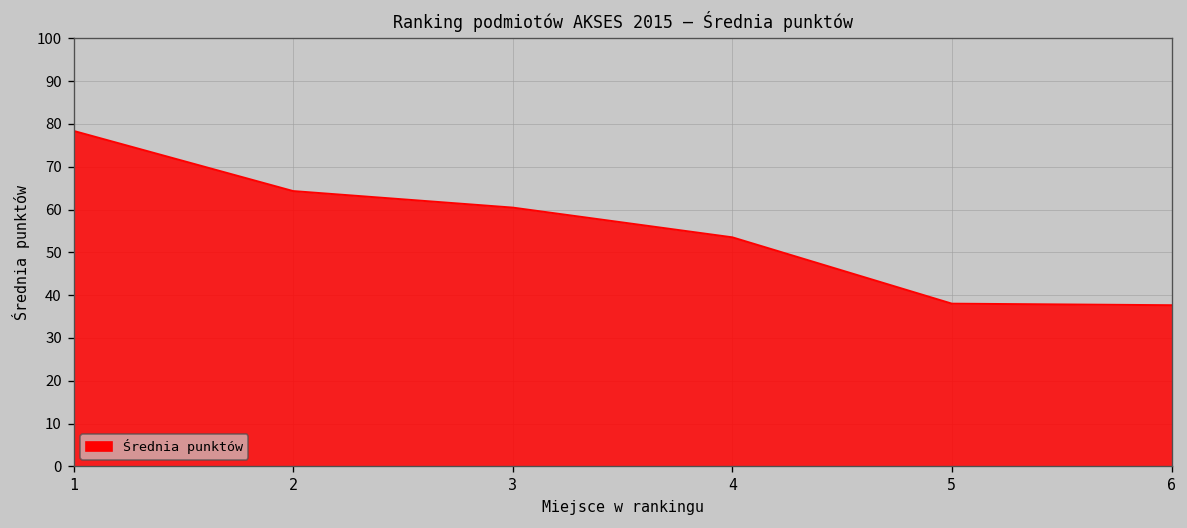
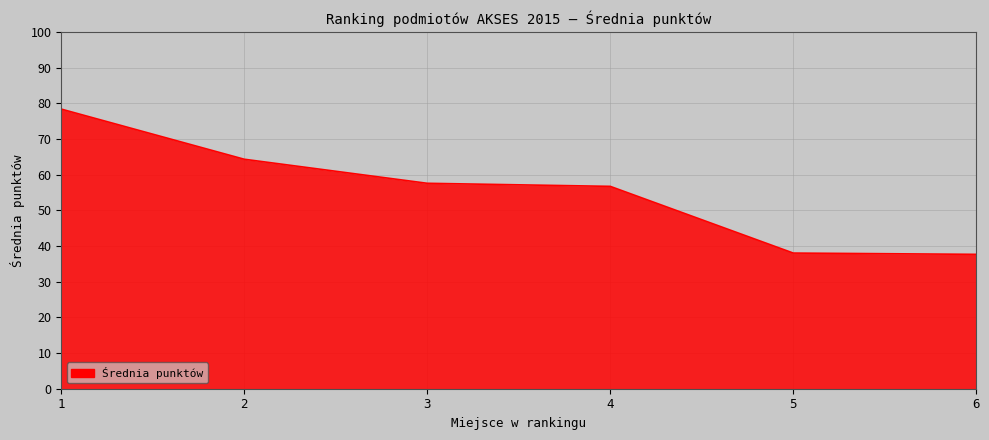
3: 60 -> 58
4: 54 -> 57
